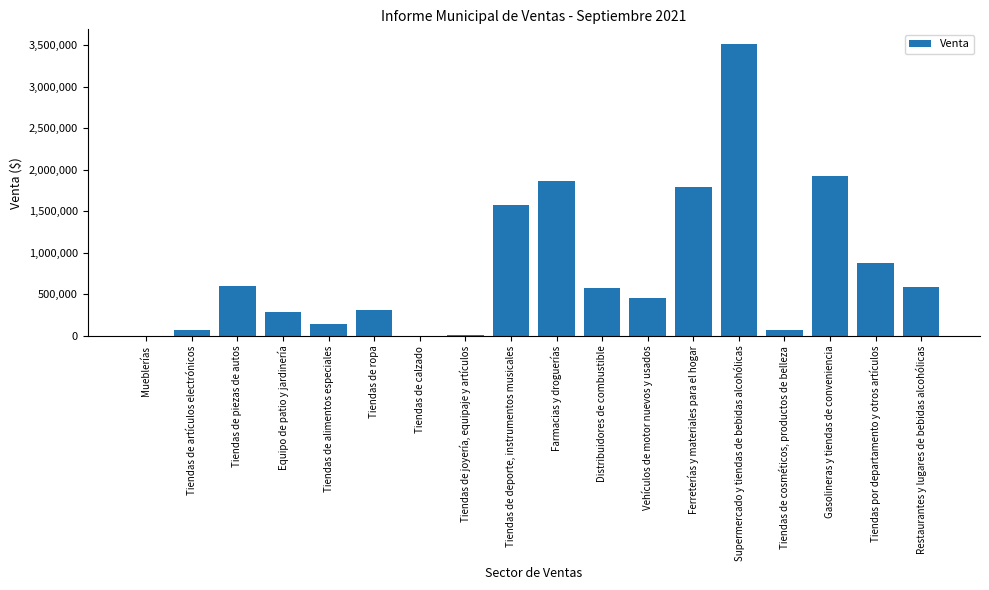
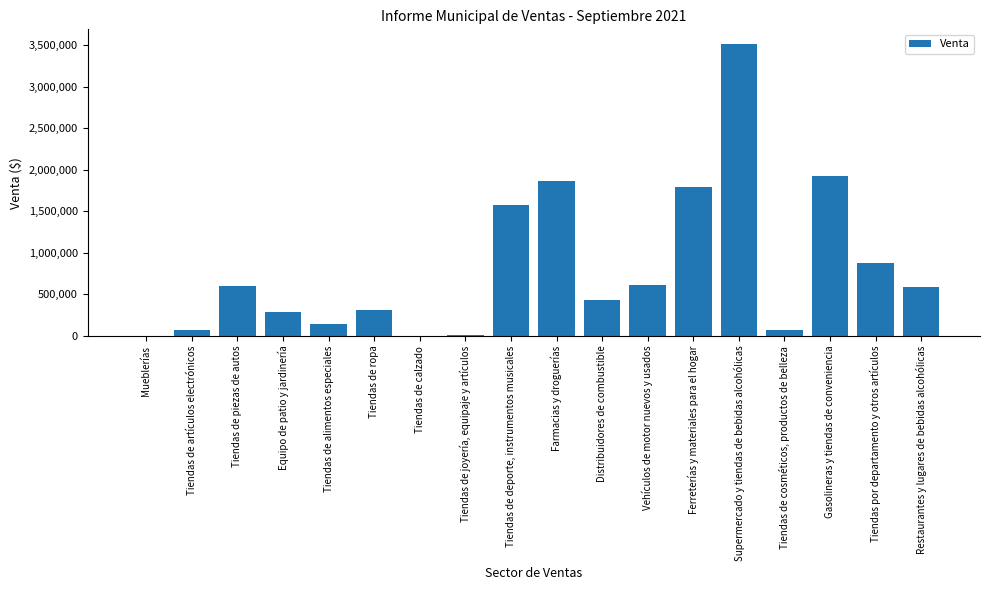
Distribuidores de combustible: 600,000 -> 400,000
Vehículos de motor nuevos y usados: 500,000 -> 600,000
